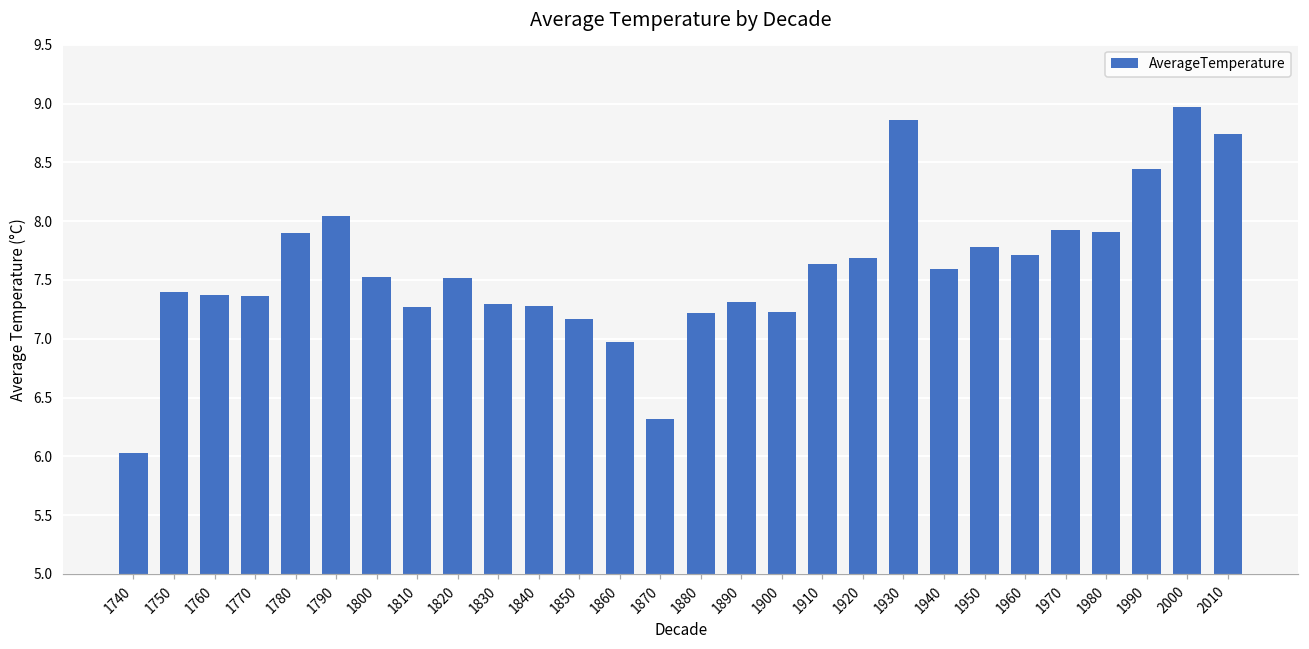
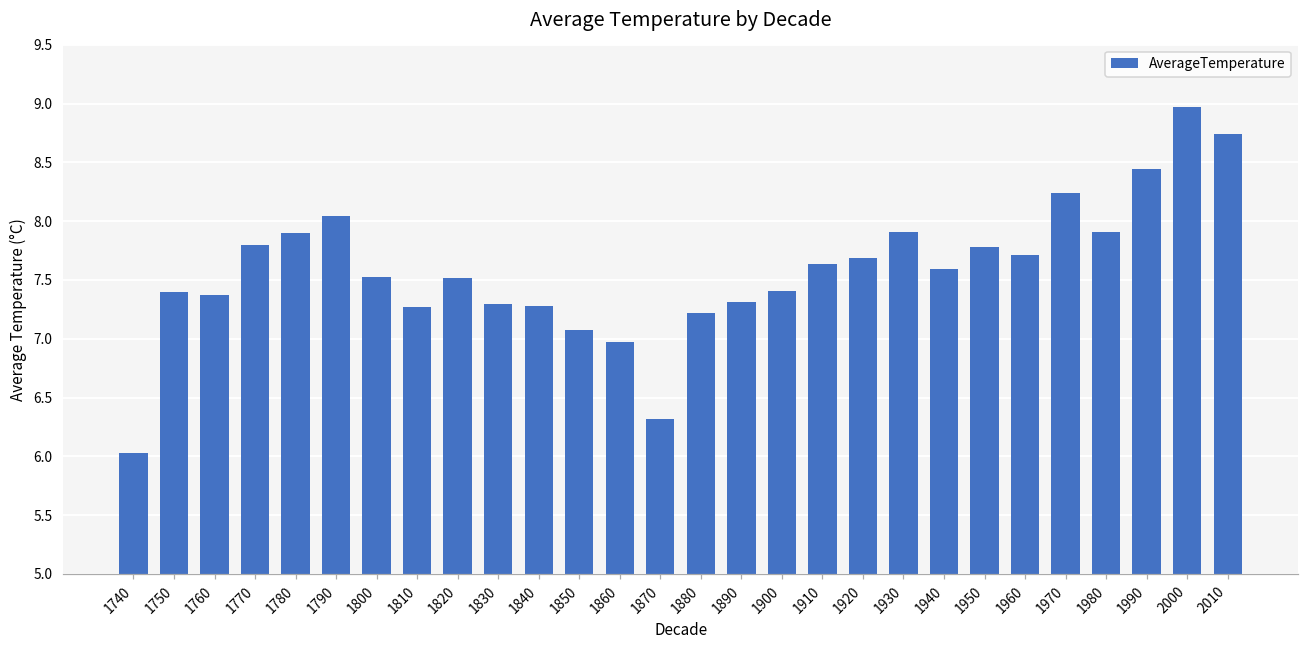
1770: 7.36 -> 7.80
1850: 7.17 -> 7.07
1900: 7.23 -> 7.41
1930: 8.86 -> 7.91
1970: 7.92 -> 8.24
